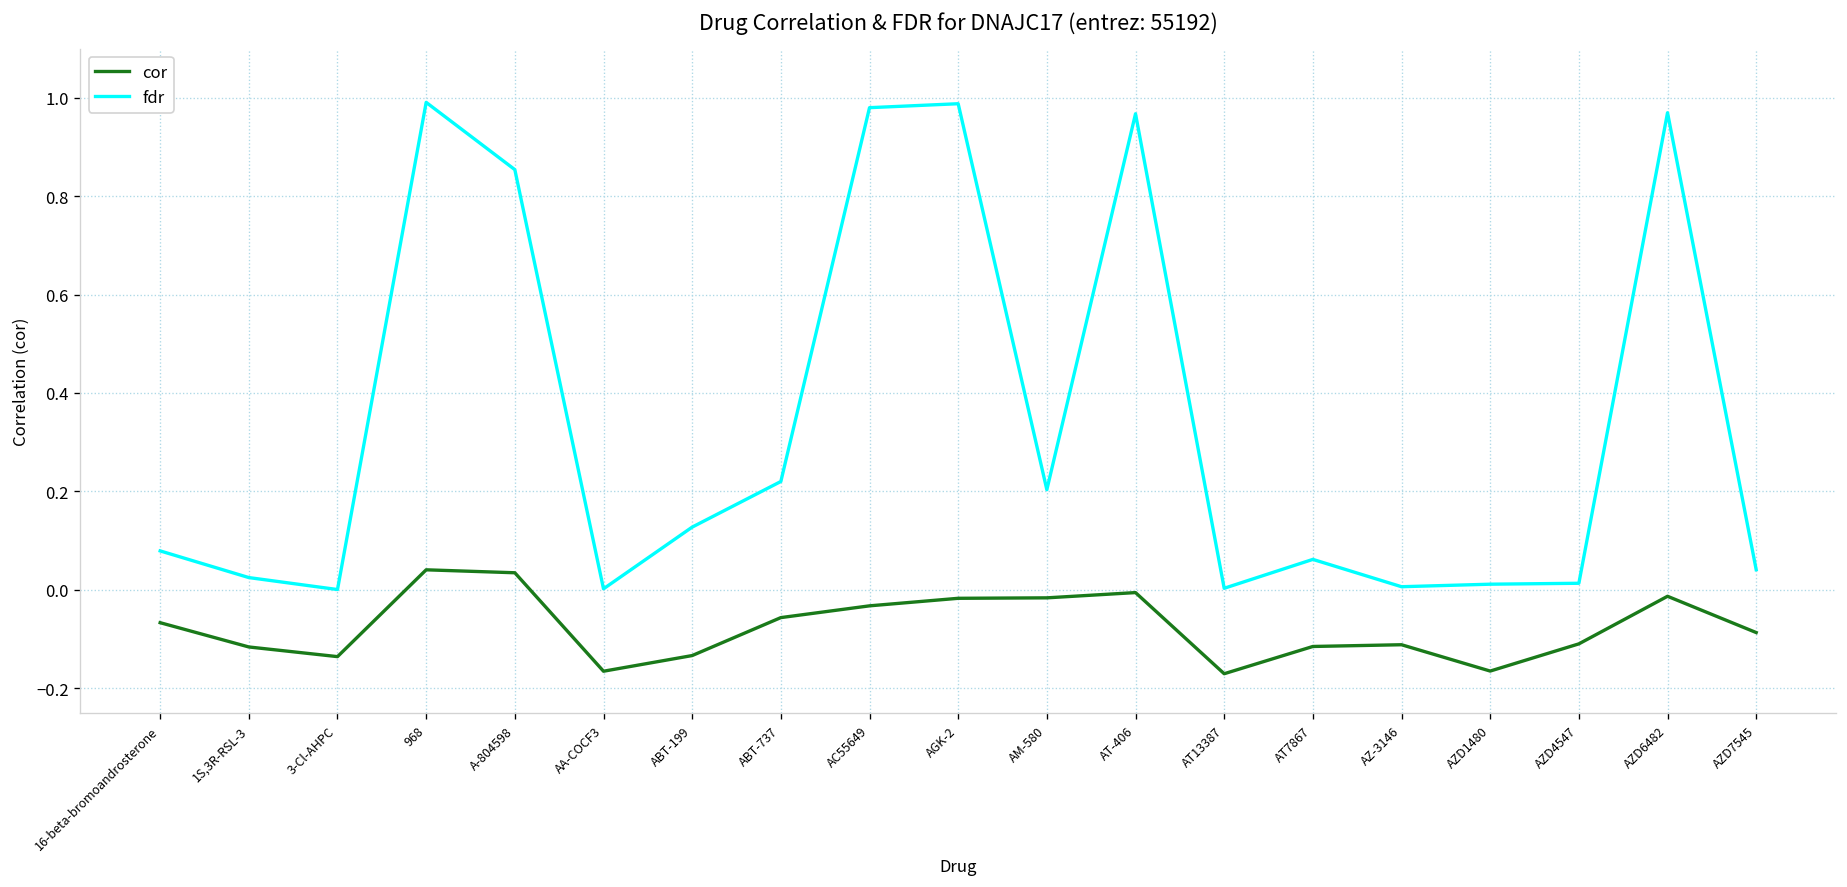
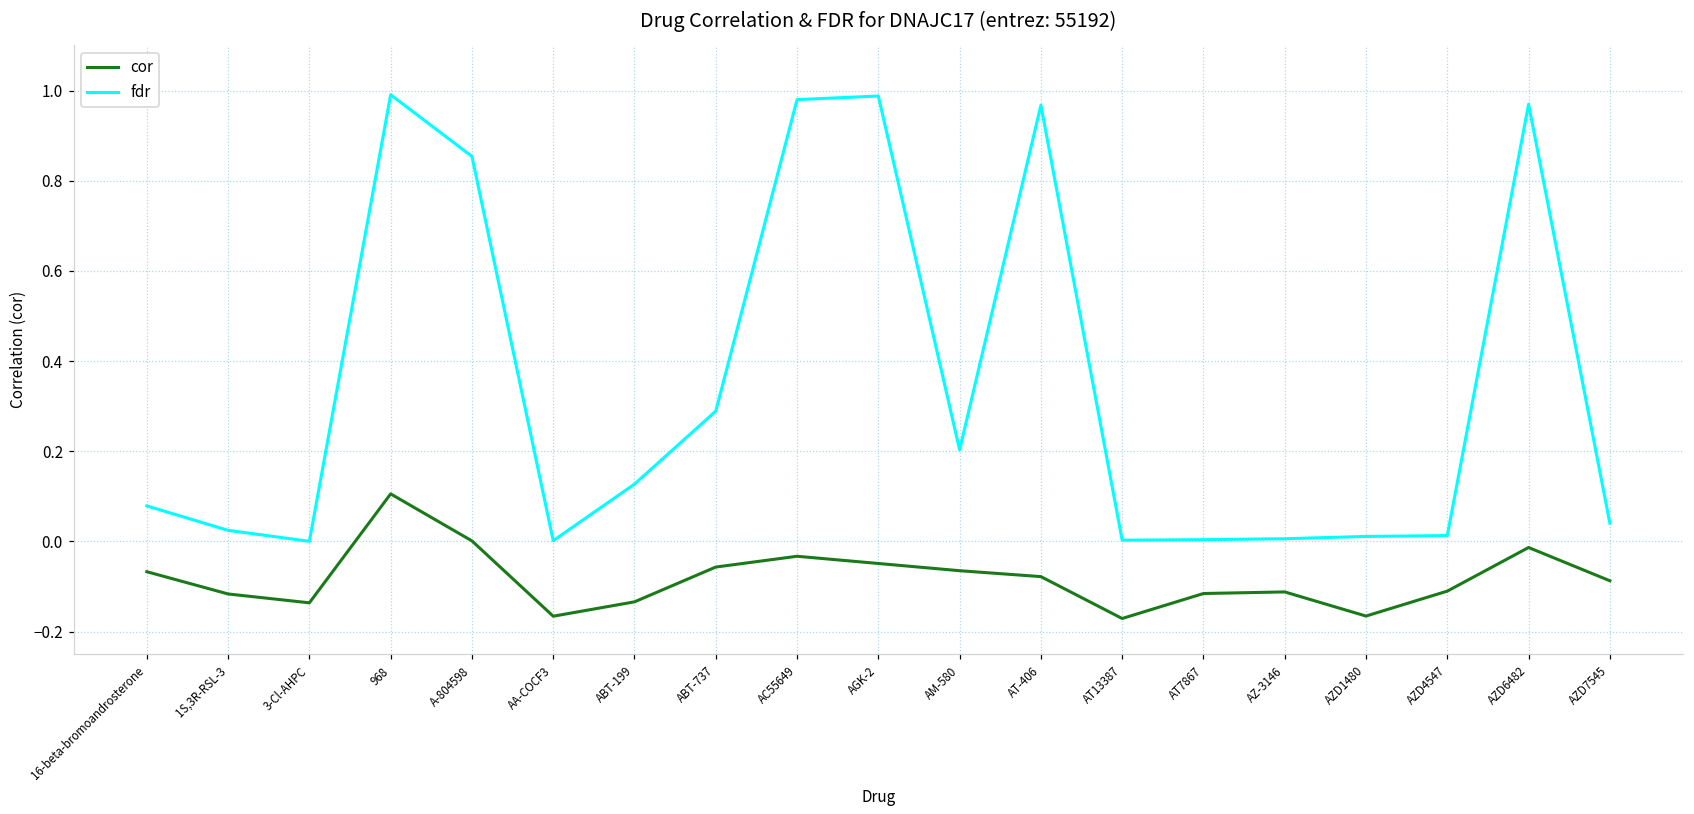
cor, 968: 0.04 -> 0.11
cor, A-804598: 0.03 -> 0.00
fdr, ABT-737: 0.22 -> 0.29
cor, AGK-2: -0.02 -> -0.05
cor, AM-580: -0.02 -> -0.06
cor, AT-406: -0.01 -> -0.08
fdr, AT7867: 0.06 -> 0.00
